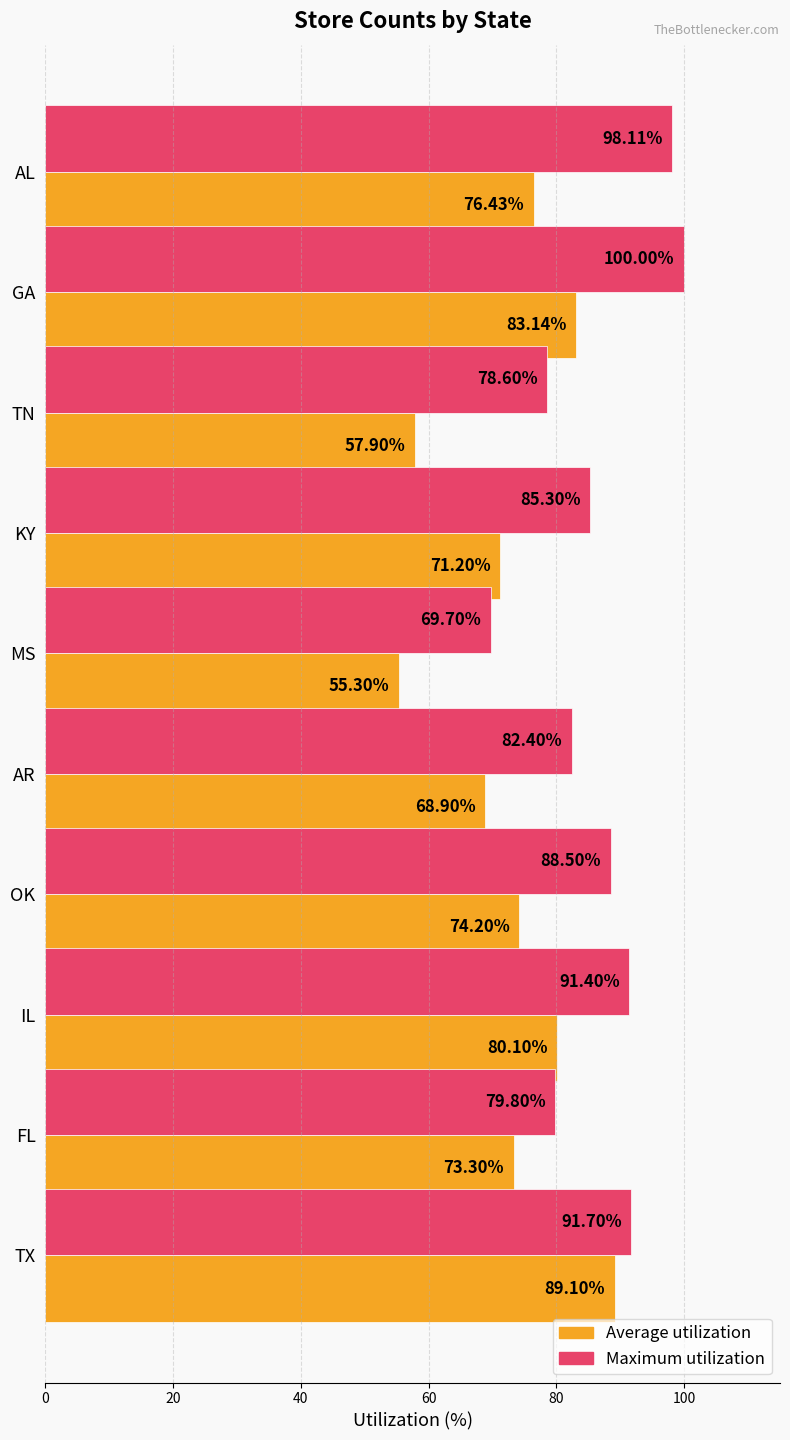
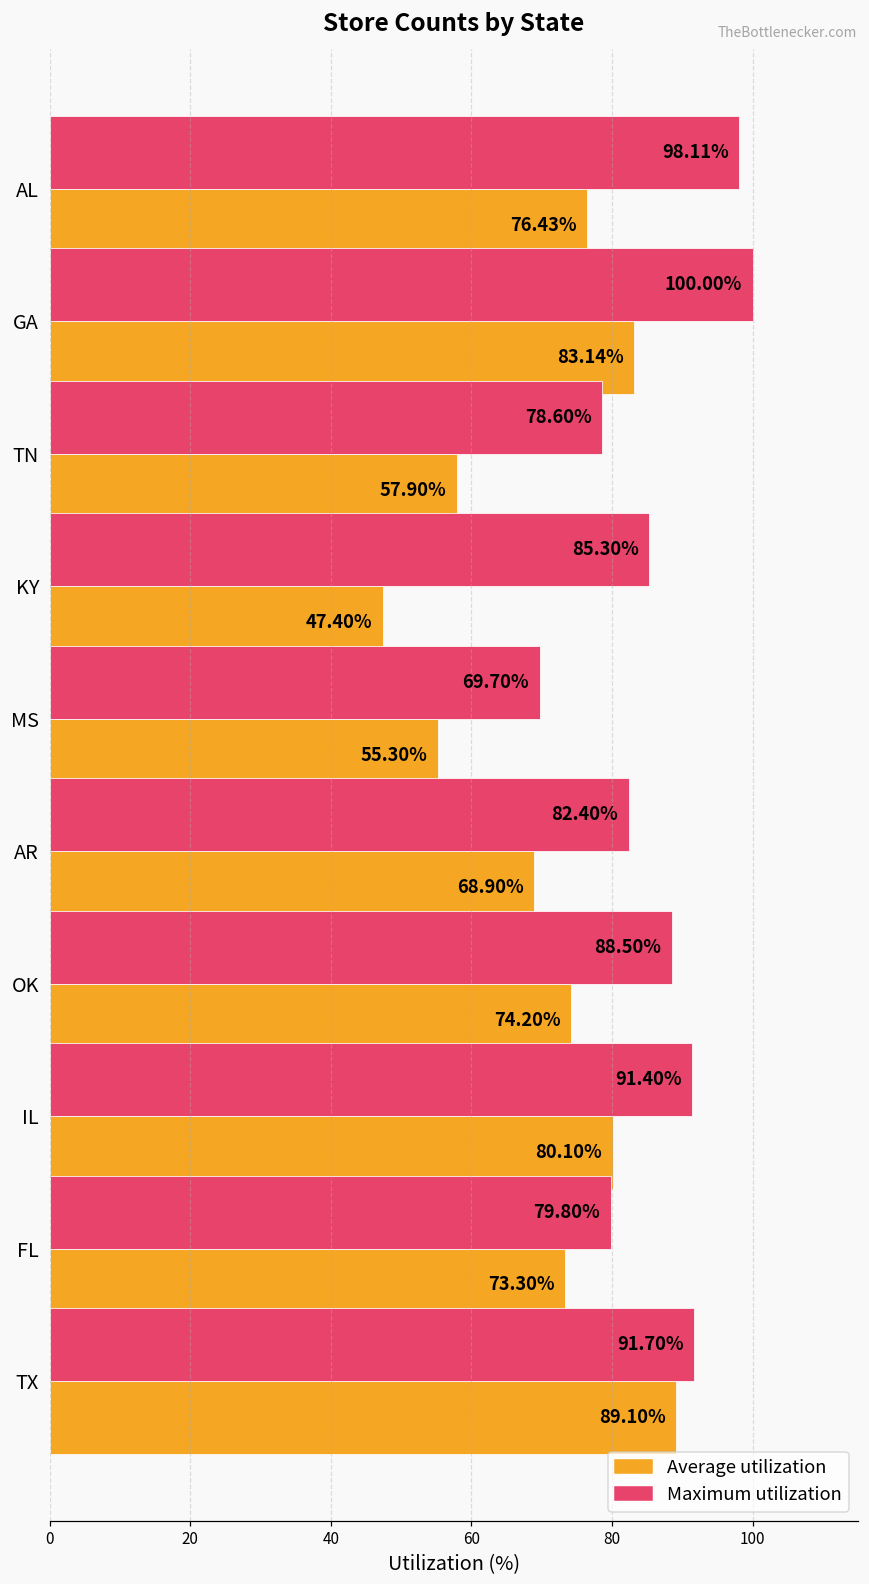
Average utilization, KY: 71.20% -> 47.40%
